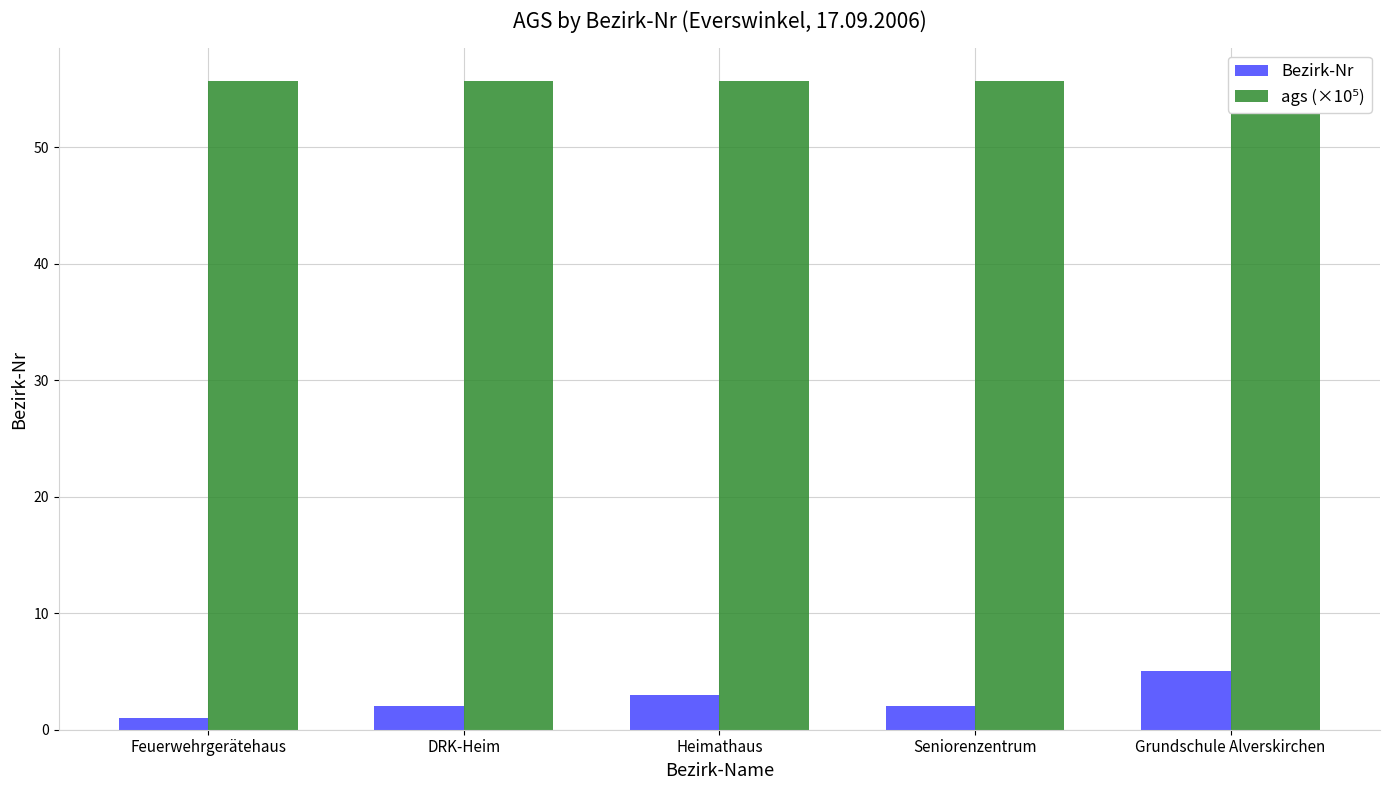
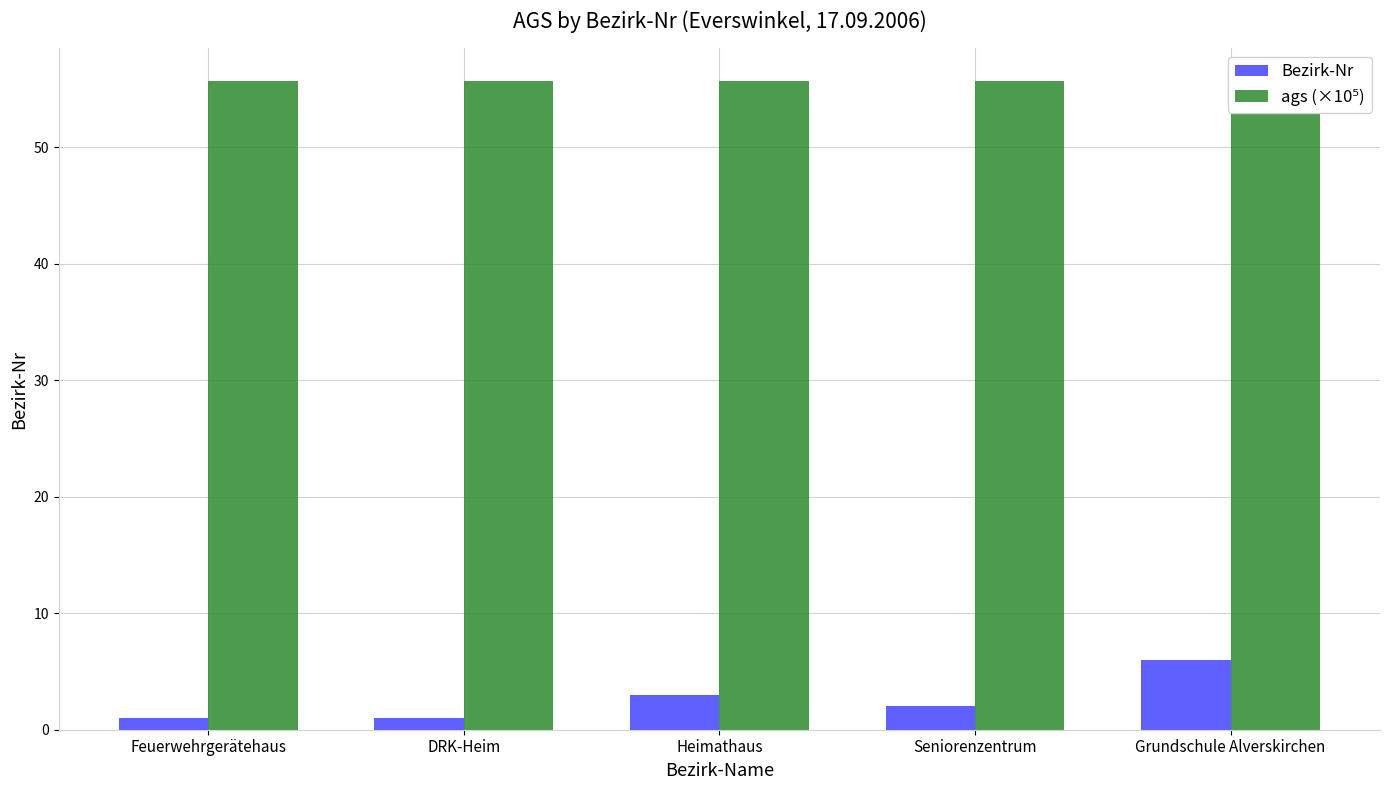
Bezirk-Nr, DRK-Heim: 2 -> 1
Bezirk-Nr, Grundschule Alverskirchen: 5 -> 6
